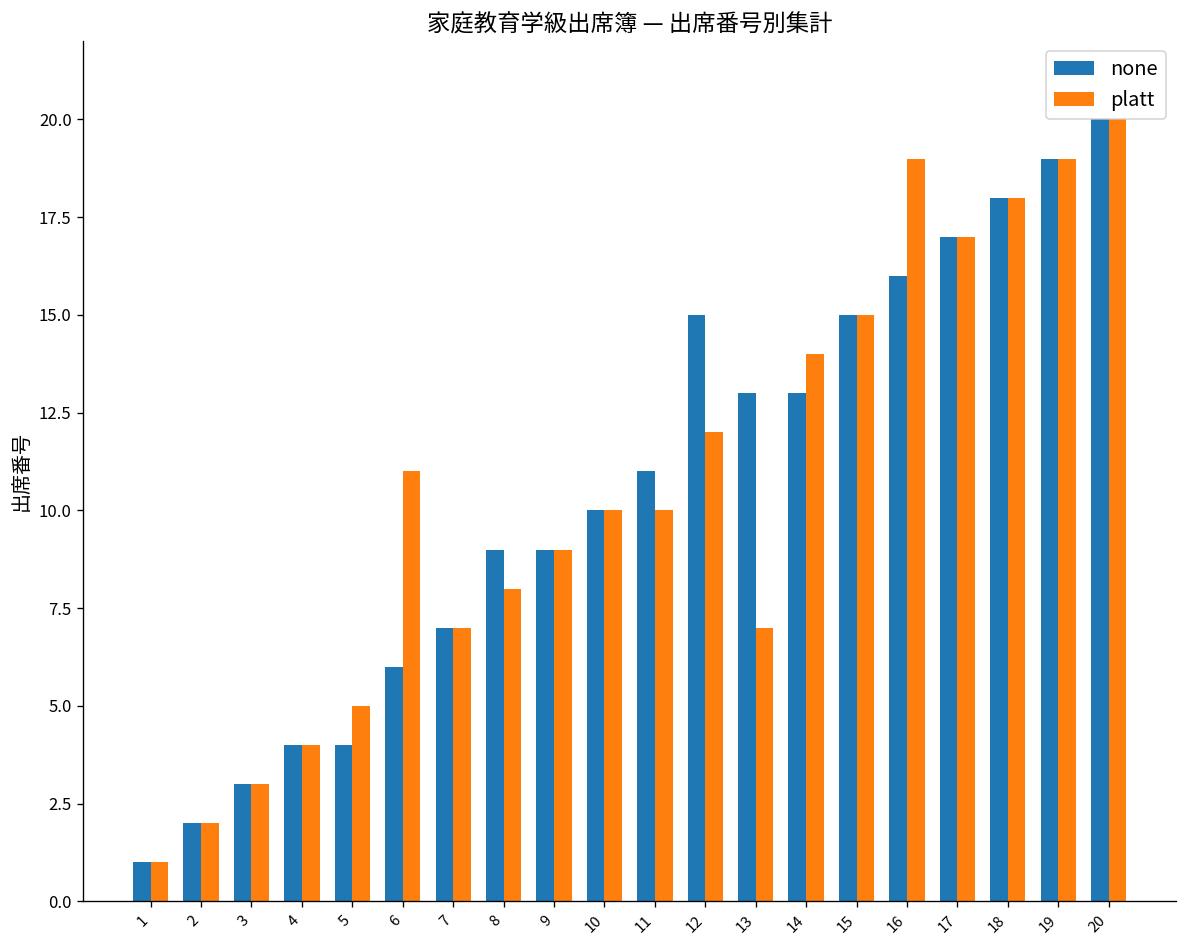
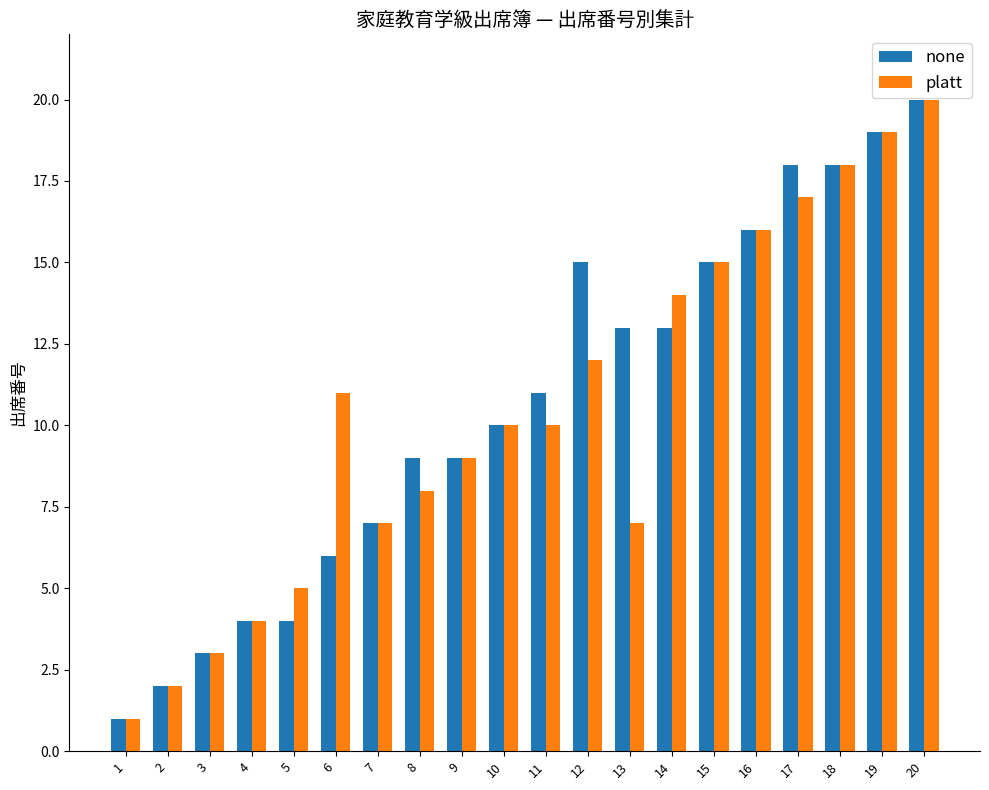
platt, 16: 19 -> 16
none, 17: 17 -> 18
